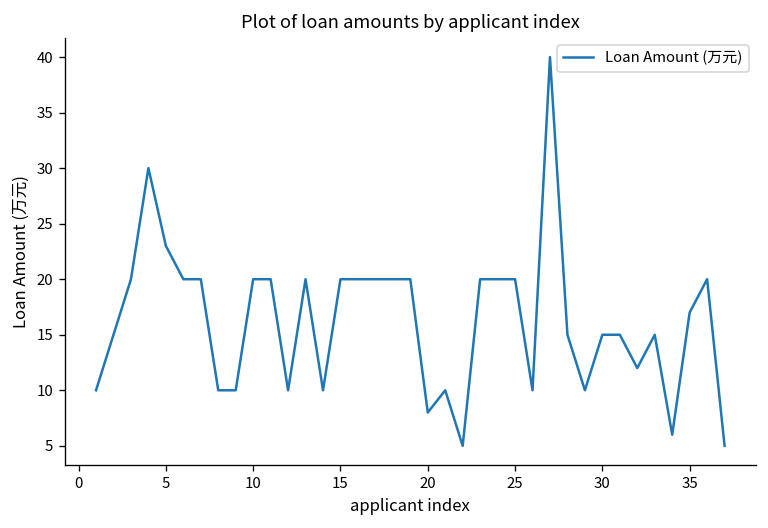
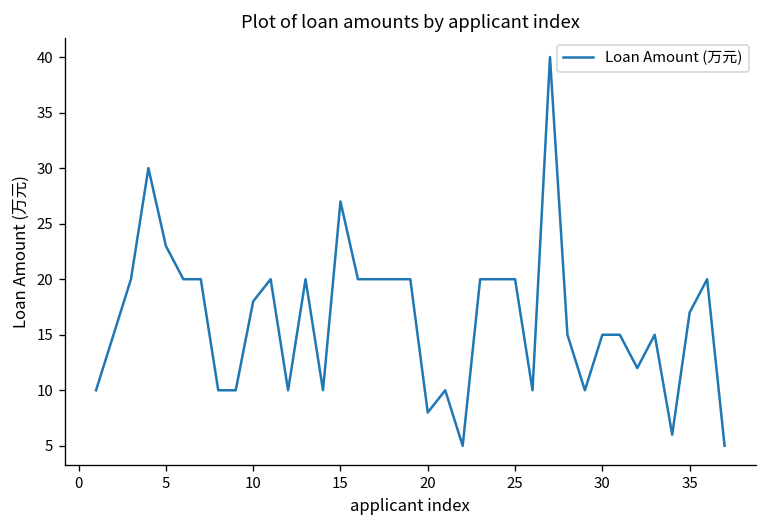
10: 20 -> 18
15: 20 -> 27
